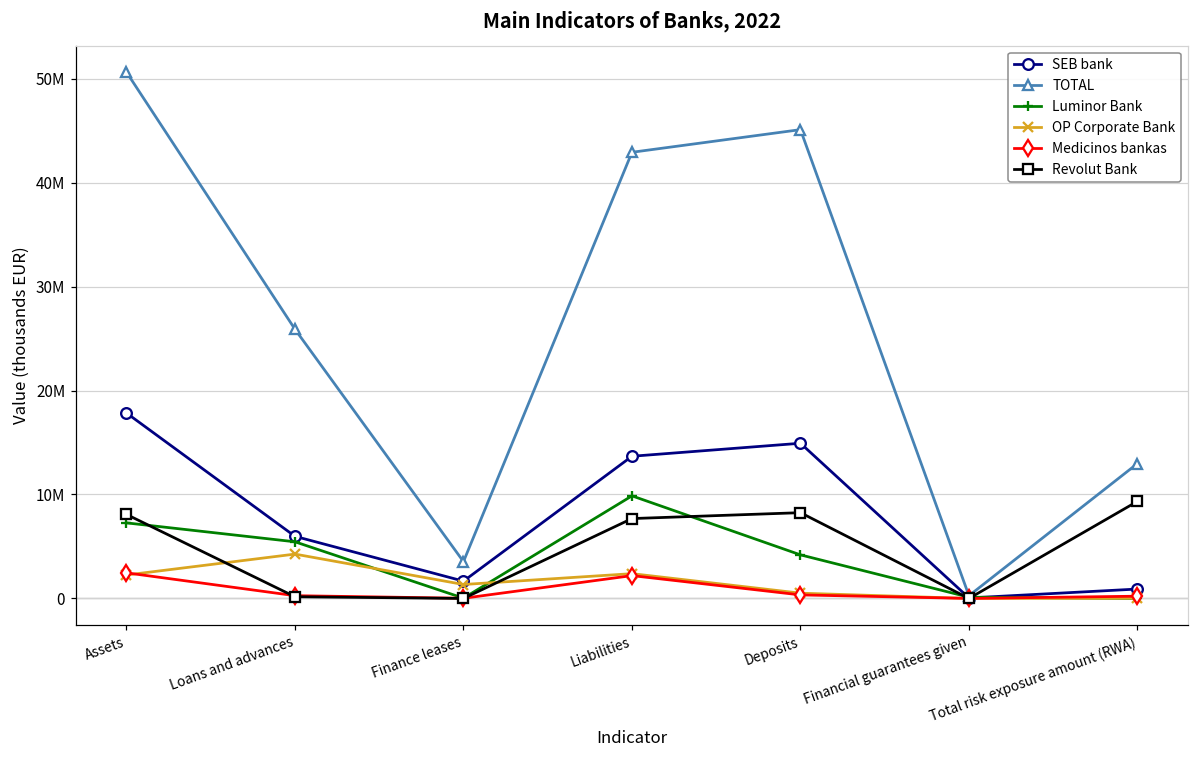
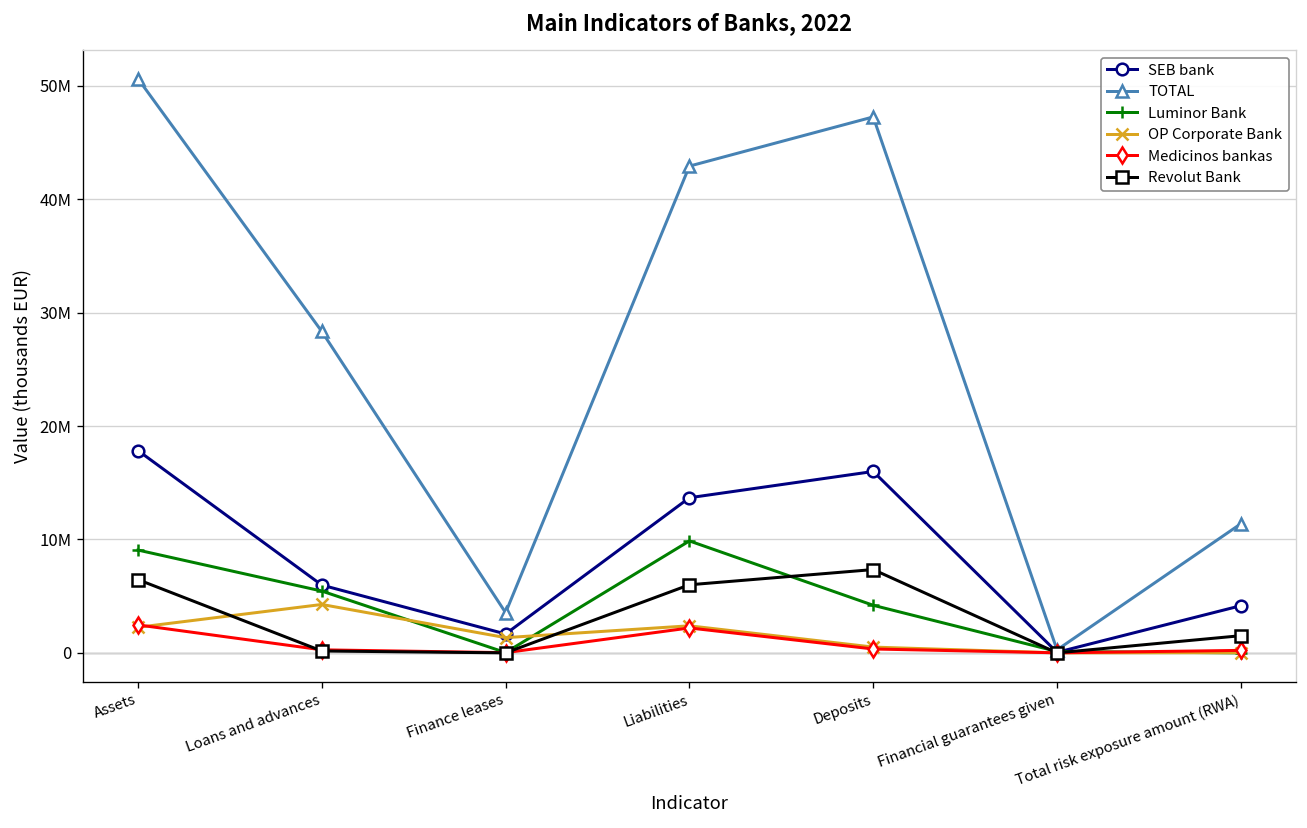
Luminor Bank, Assets: 7000000 -> 9000000
Revolut Bank, Assets: 8000000 -> 6000000
TOTAL, Loans and advances: 26000000 -> 28000000
Revolut Bank, Liabilities: 8000000 -> 6000000
SEB bank, Deposits: 15000000 -> 16000000
TOTAL, Deposits: 45000000 -> 47000000
Revolut Bank, Deposits: 8000000 -> 7000000
SEB bank, Total risk exposure amount (RWA): 1000000 -> 4000000
TOTAL, Total risk exposure amount (RWA): 13000000 -> 11000000
Revolut Bank, Total risk exposure amount (RWA): 9000000 -> 2000000
